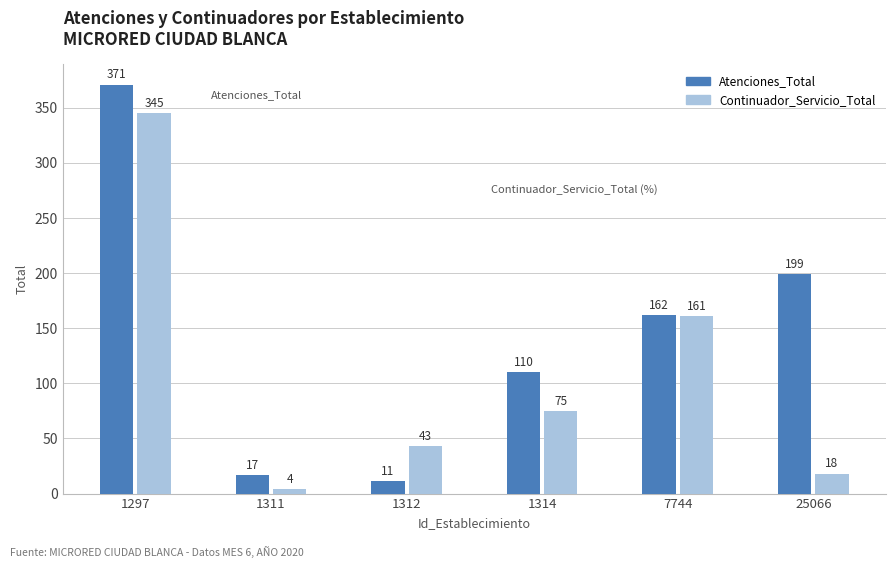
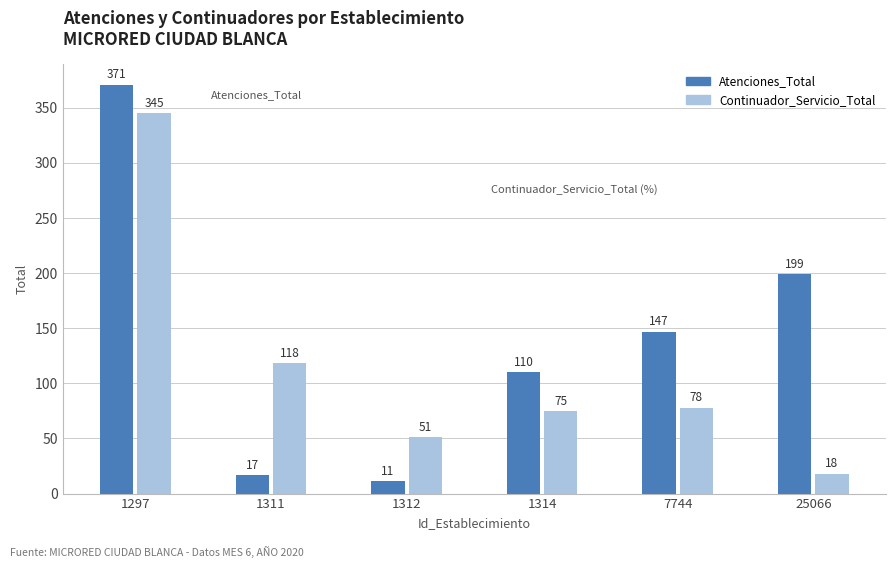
Continuador_Servicio_Total, 1311: 4 -> 118
Continuador_Servicio_Total, 1312: 43 -> 51
Atenciones_Total, 7744: 162 -> 147
Continuador_Servicio_Total, 7744: 161 -> 78
